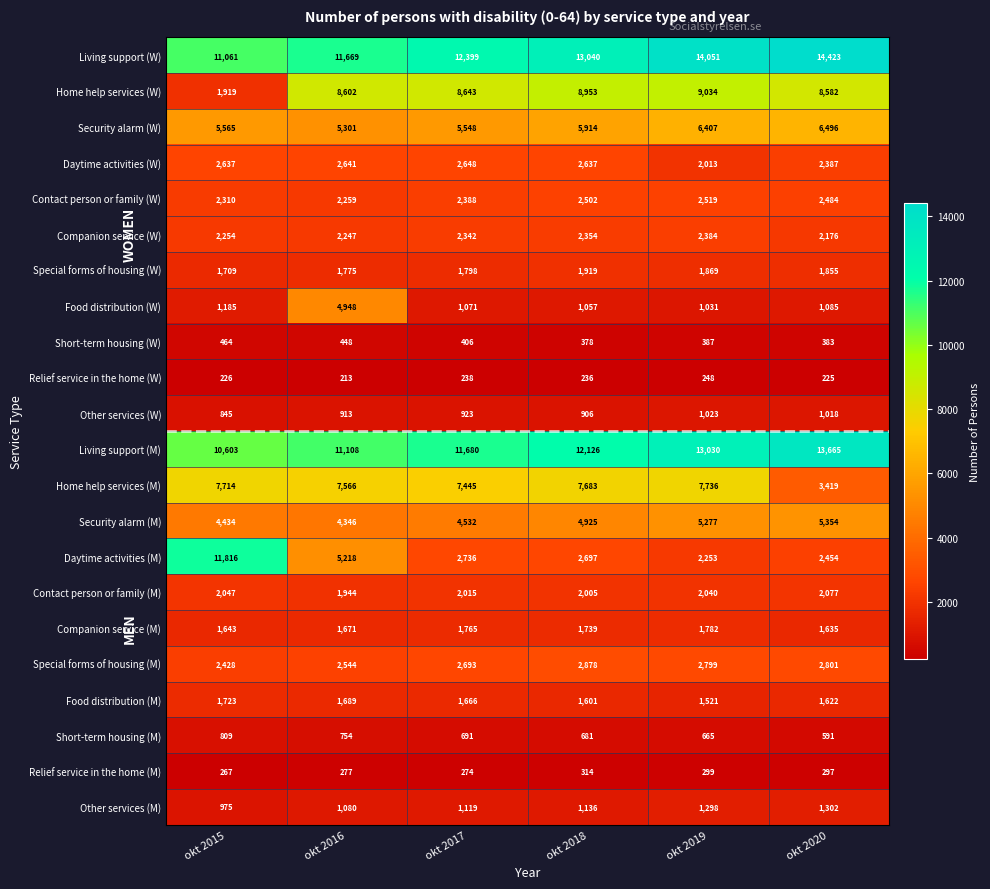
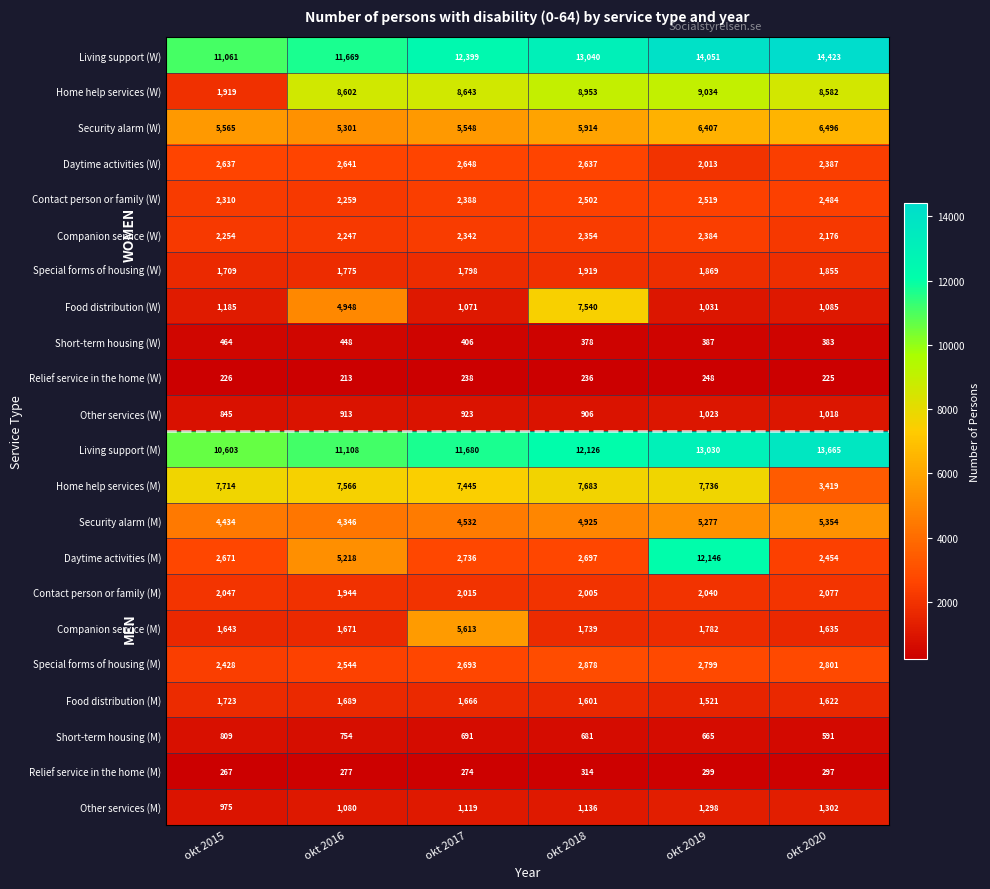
Food distribution (W), okt 2018: 1,057 -> 7,540
Daytime activities (M), okt 2015: 11,816 -> 2,671
Daytime activities (M), okt 2019: 2,253 -> 12,146
Companion service (M), okt 2017: 1,765 -> 5,613
